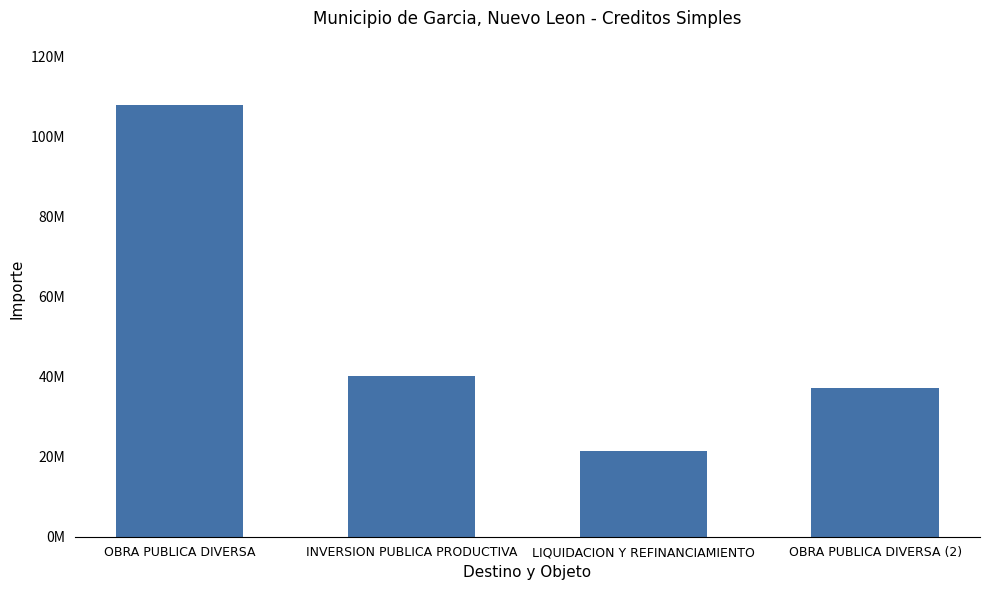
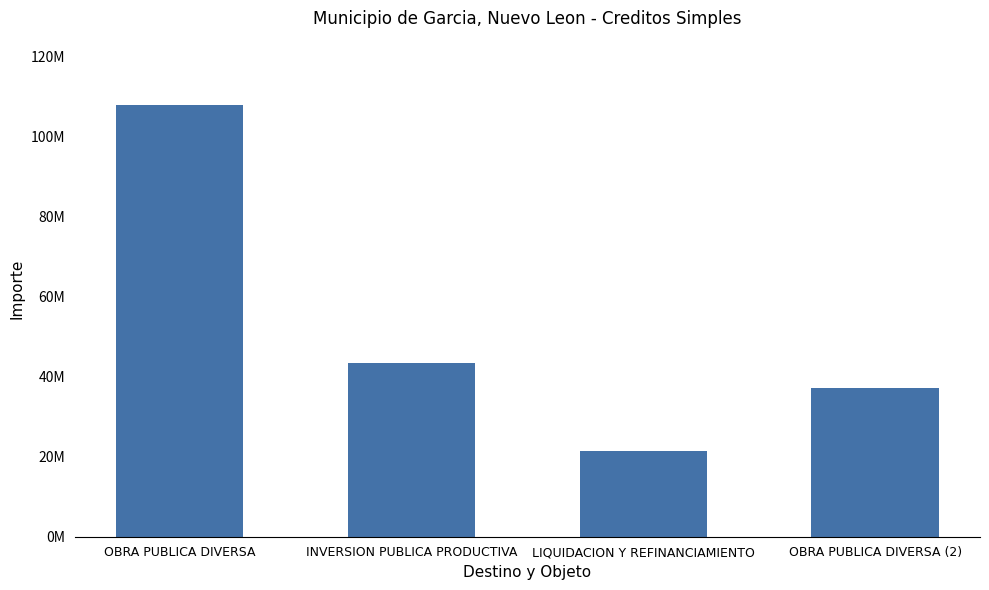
INVERSION PUBLICA PRODUCTIVA: 40000000 -> 43000000
